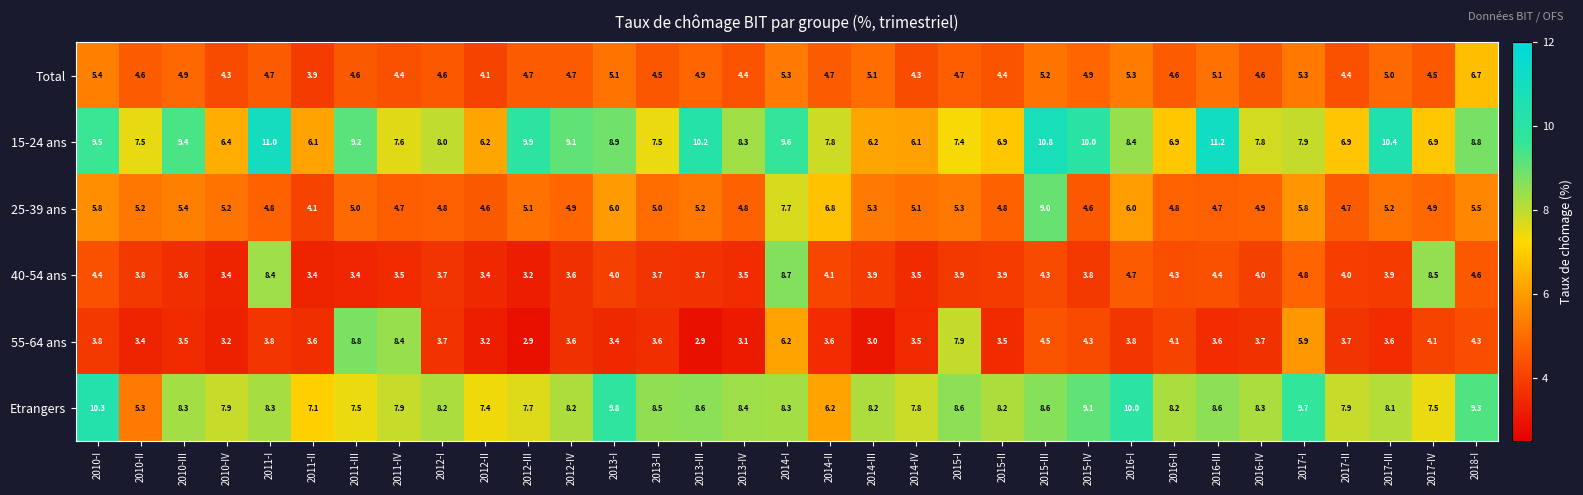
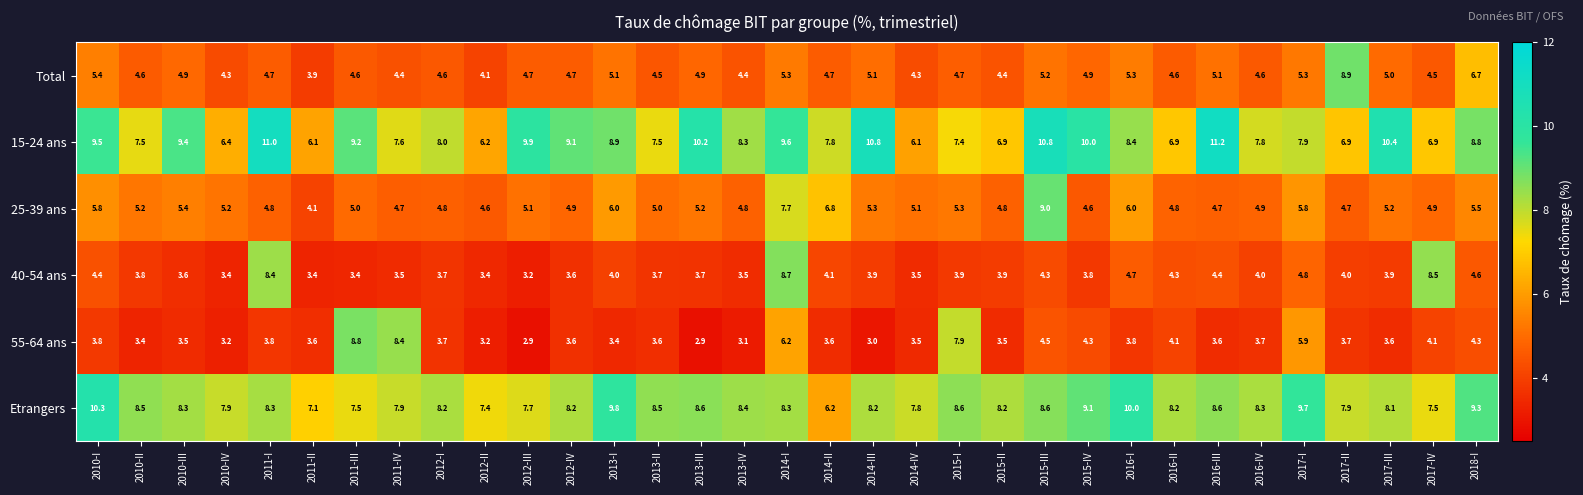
Total, 2017-II: 4.4 -> 8.9
15-24 ans, 2014-III: 6.2 -> 10.8
Etrangers, 2010-II: 5.3 -> 8.5
